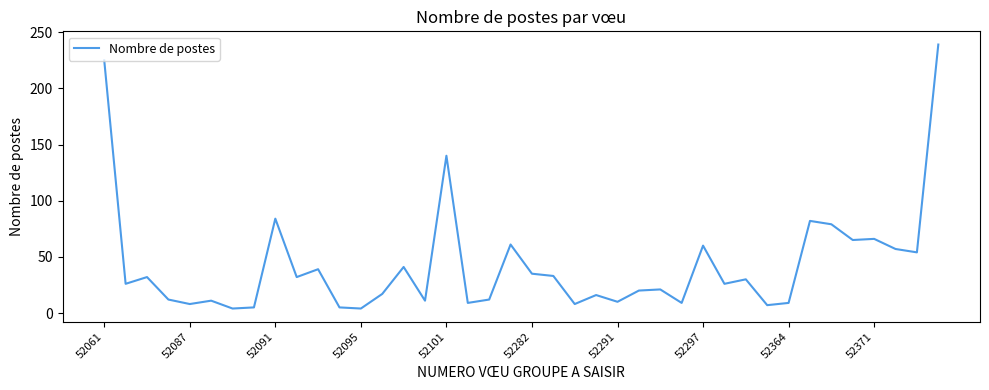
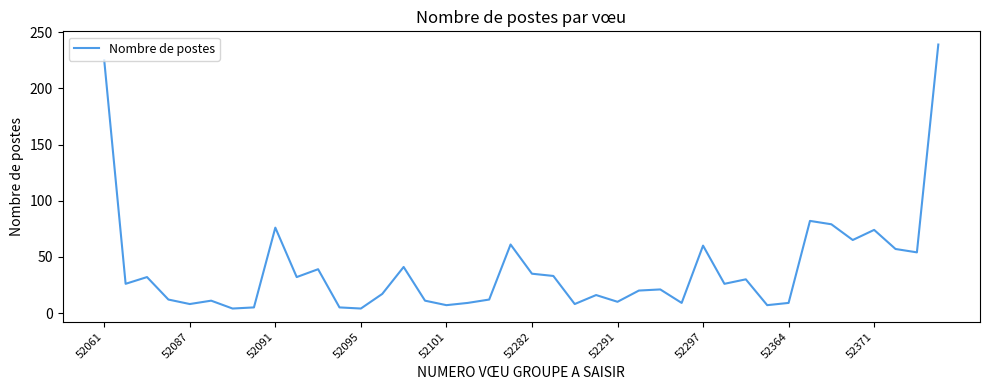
52091: 84 -> 76
52101: 140 -> 7
52371: 66 -> 74
